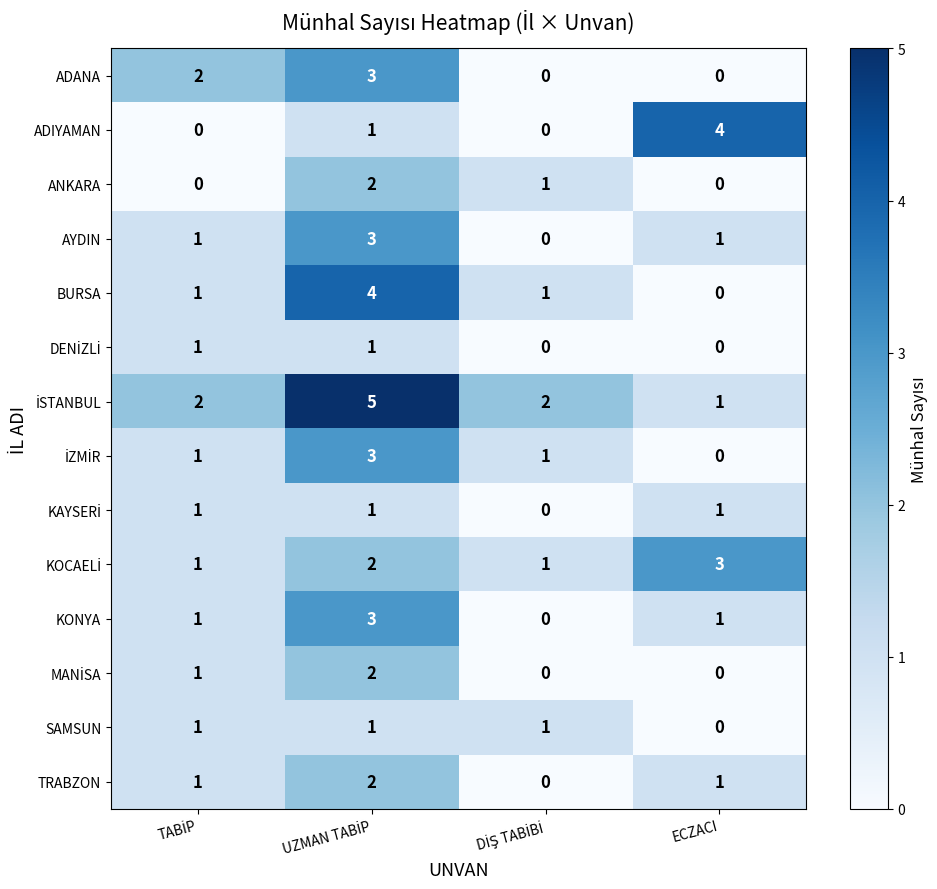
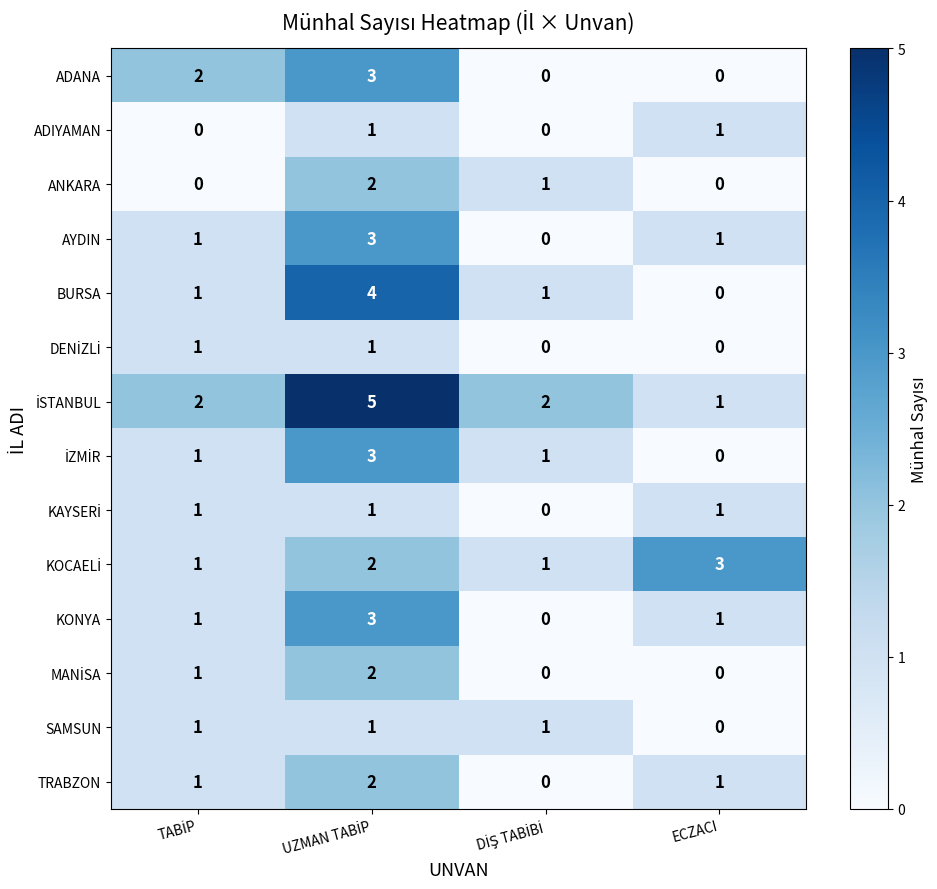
ADIYAMAN, ECZACI: 4 -> 1
